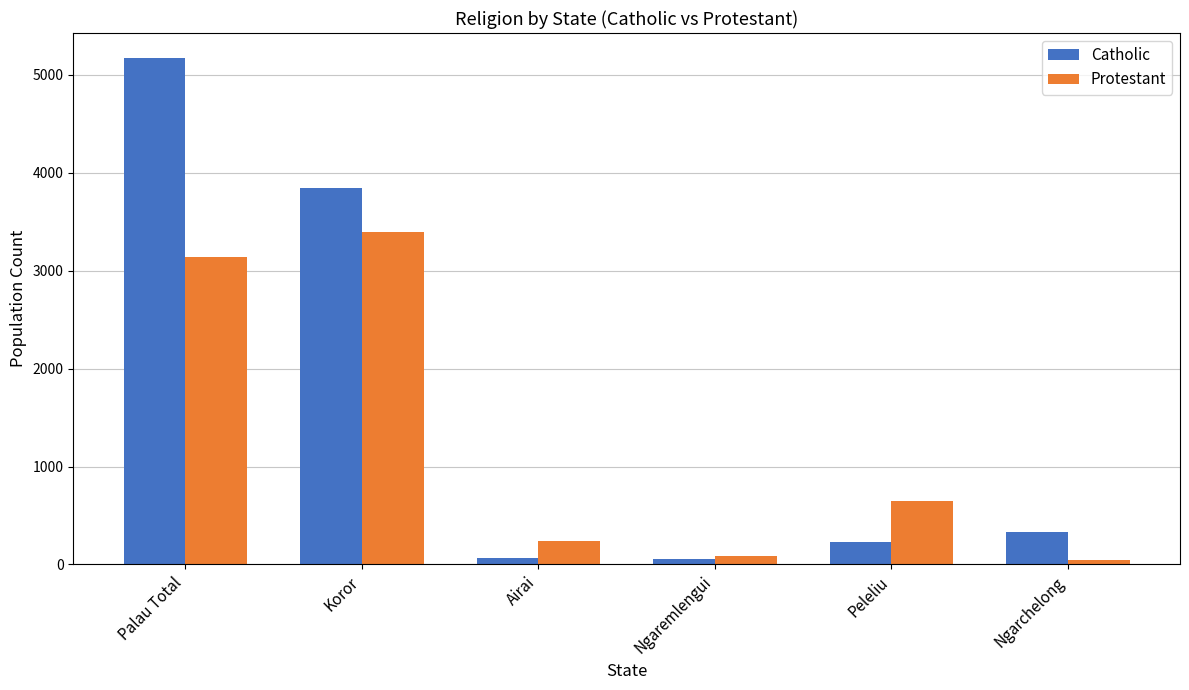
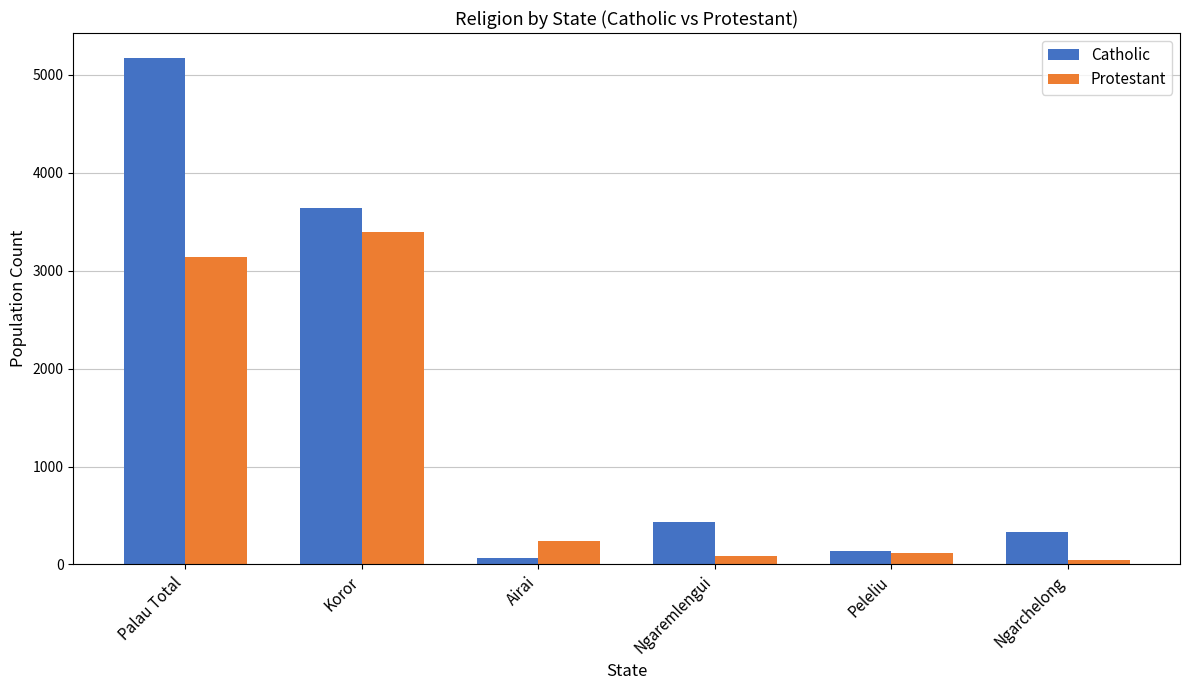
Catholic, Koror: 3800 -> 3600
Catholic, Ngaremlengui: 100 -> 400
Catholic, Peleliu: 200 -> 100
Protestant, Peleliu: 600 -> 100
